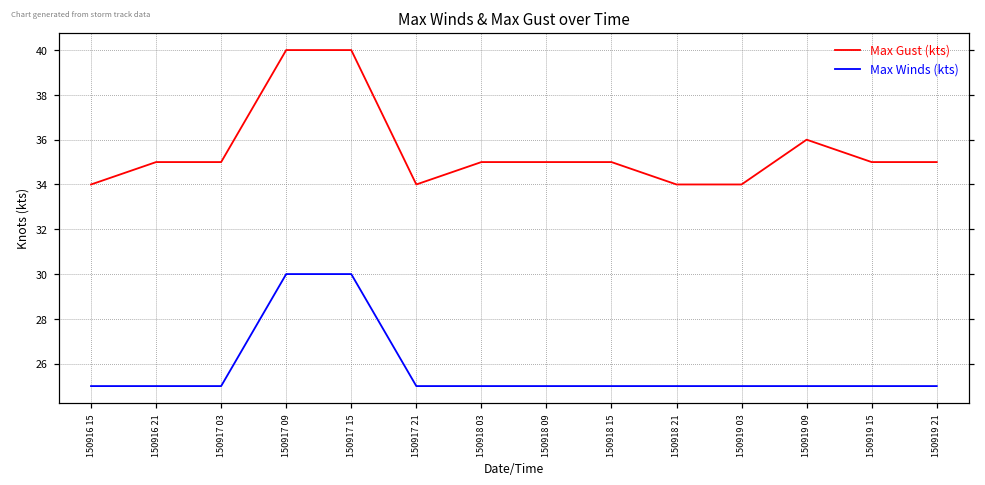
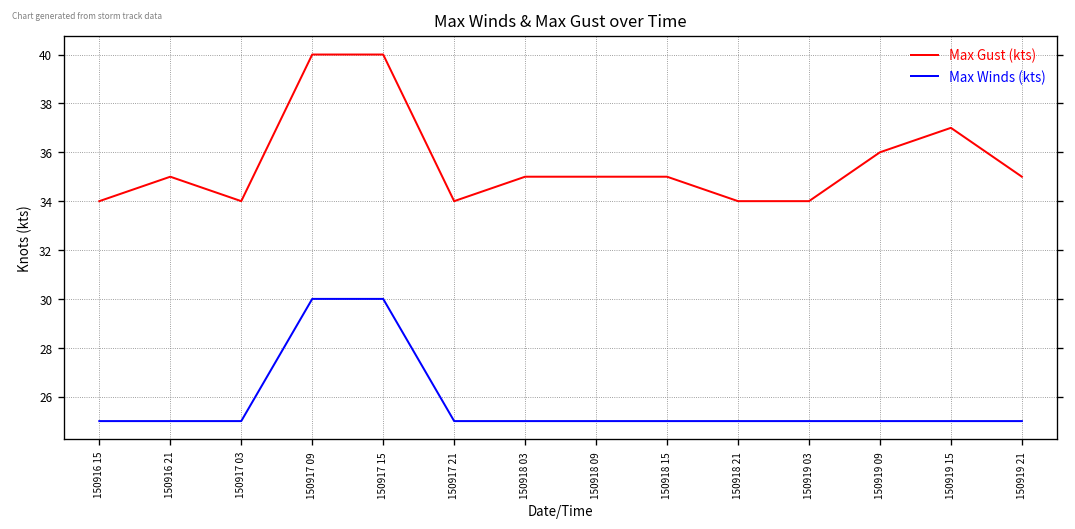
Max Gust (kts), 150917 03: 35 -> 34
Max Gust (kts), 150919 15: 35 -> 37
